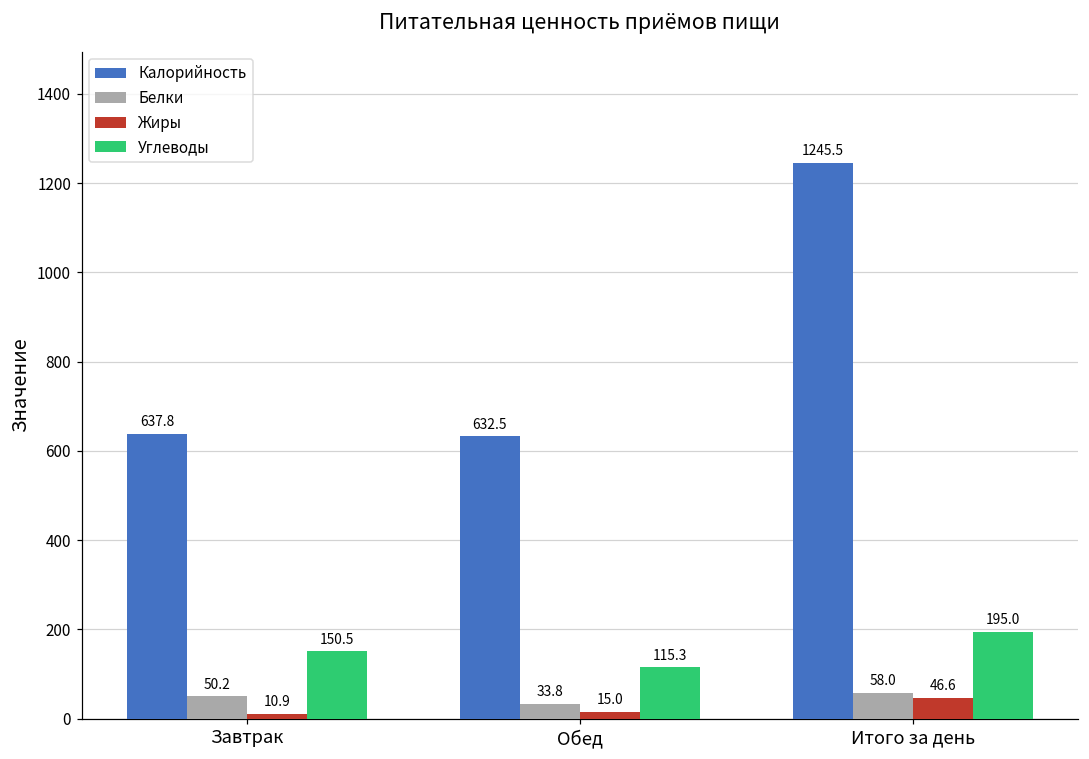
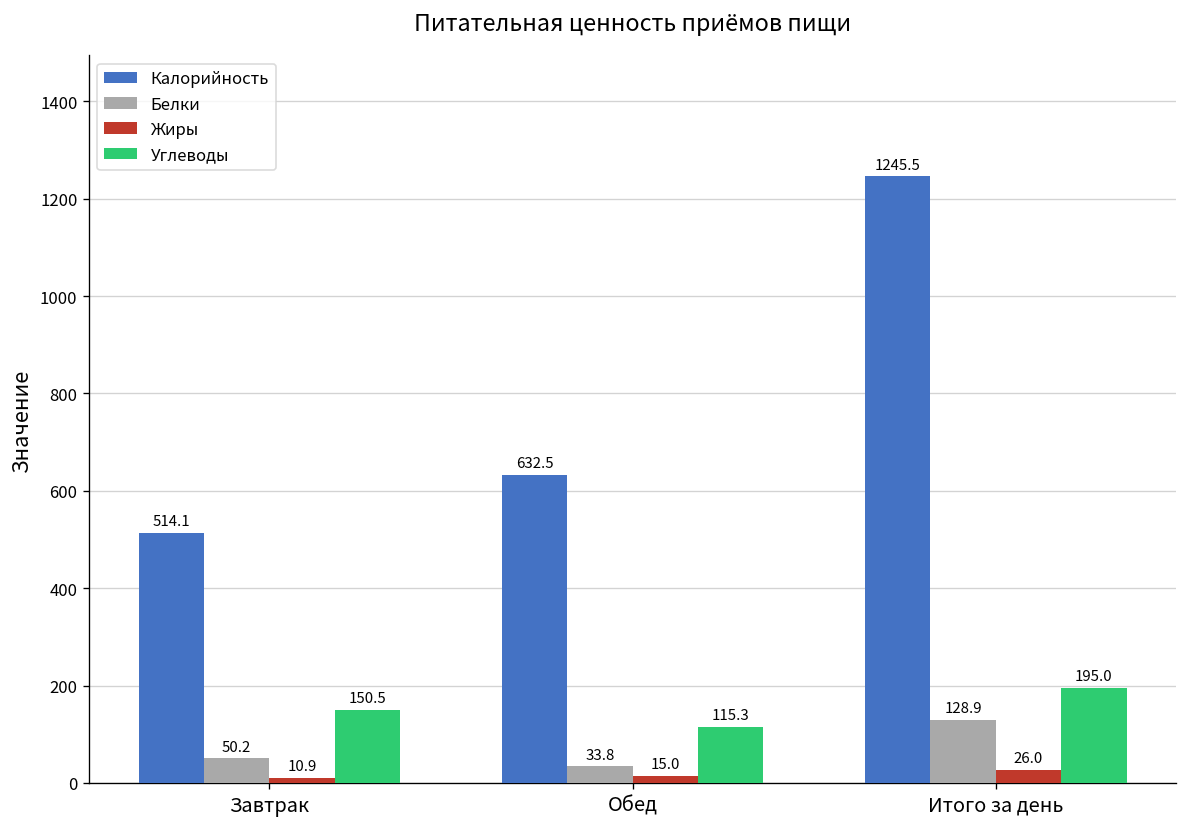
Калорийность, Завтрак: 637.8 -> 514.1
Белки, Итого за день: 58.0 -> 128.9
Жиры, Итого за день: 46.6 -> 26.0
